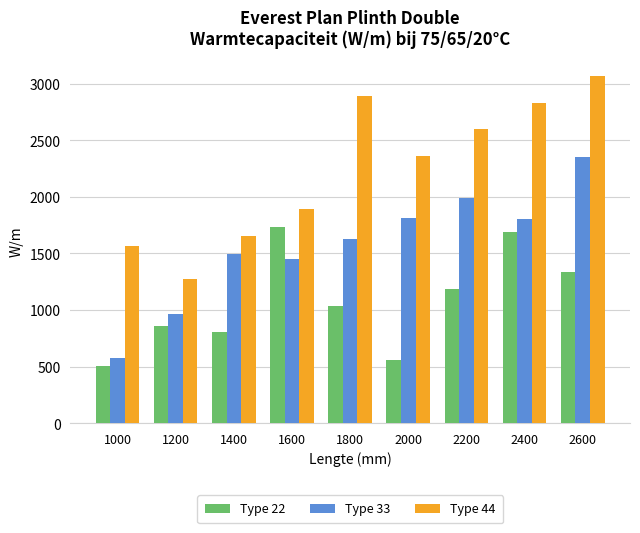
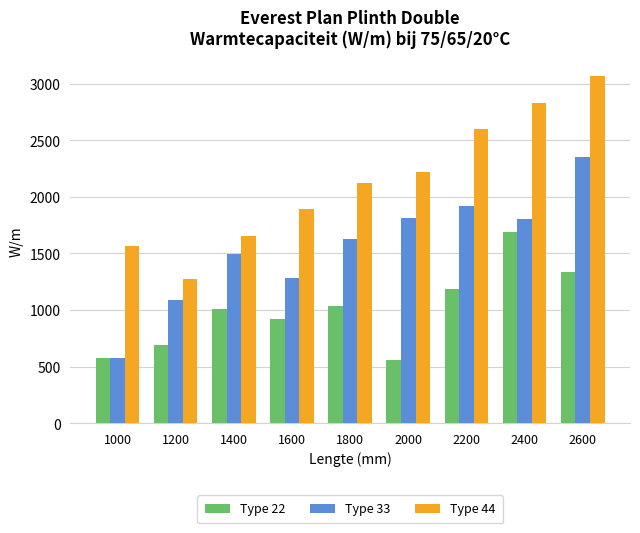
Type 22, 1000: 500 -> 580
Type 22, 1200: 860 -> 690
Type 33, 1200: 960 -> 1090
Type 22, 1400: 810 -> 1010
Type 22, 1600: 1740 -> 920
Type 33, 1600: 1450 -> 1280
Type 44, 1800: 2890 -> 2130
Type 44, 2000: 2360 -> 2220
Type 33, 2200: 1990 -> 1920
